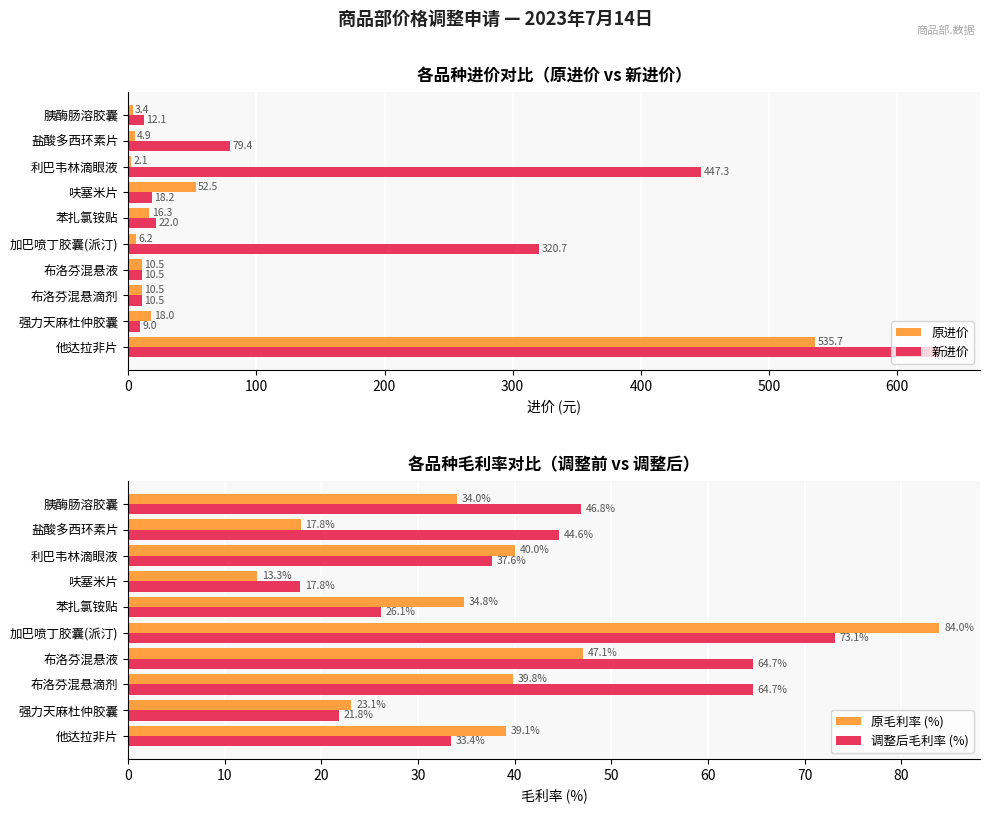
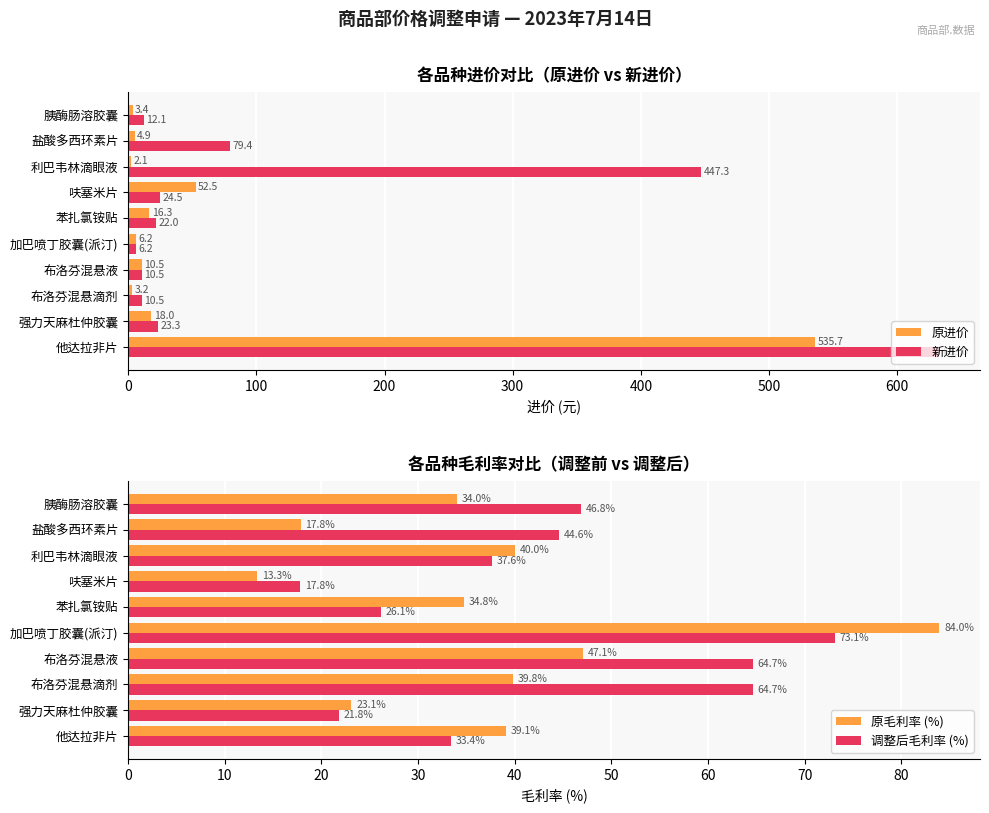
各品种进价对比（原进价 vs 新进价）, 新进价, 呋塞米片: 18.2 -> 24.5
各品种进价对比（原进价 vs 新进价）, 新进价, 加巴喷丁胶囊(派汀): 320.7 -> 6.2
各品种进价对比（原进价 vs 新进价）, 原进价, 布洛芬混悬滴剂: 10.5 -> 3.2
各品种进价对比（原进价 vs 新进价）, 新进价, 强力天麻杜仲胶囊: 9.0 -> 23.3
